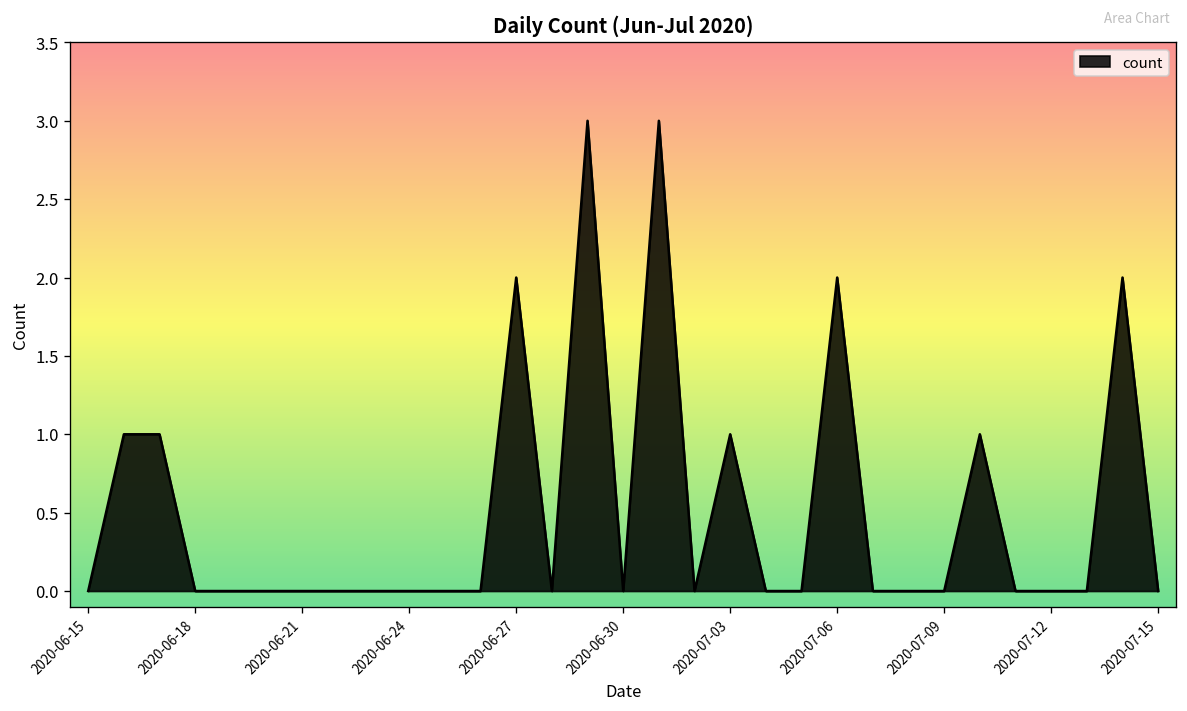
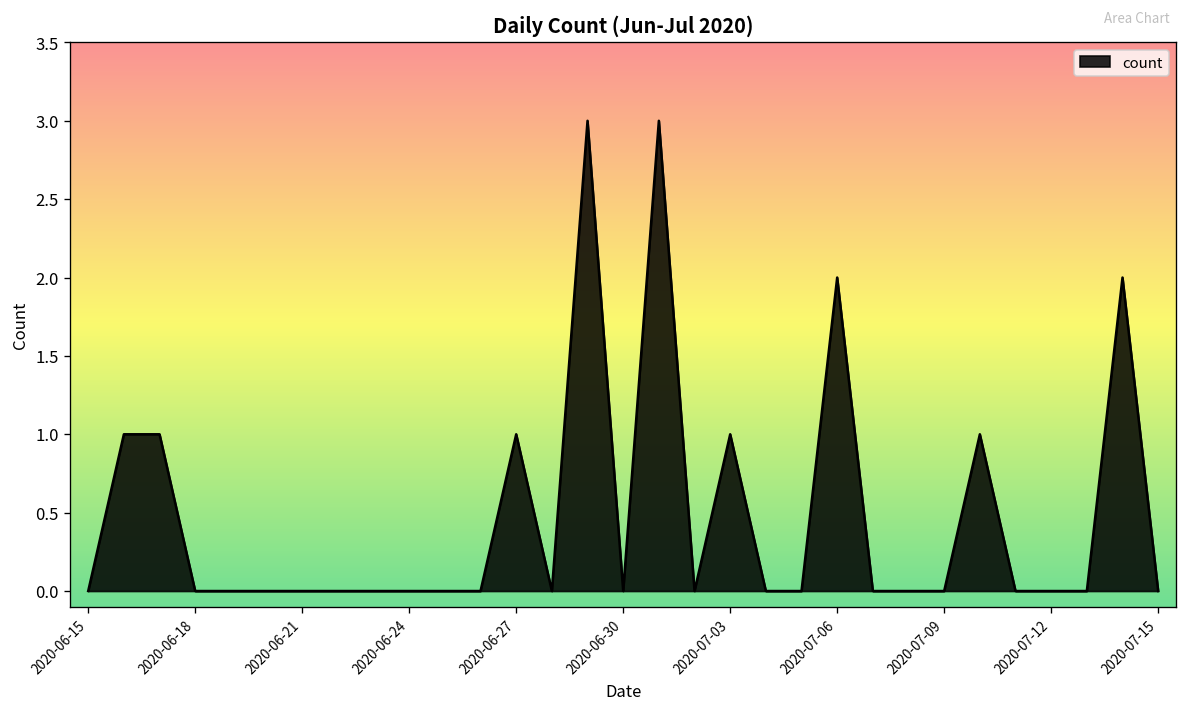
2020-06-27: 2 -> 1
